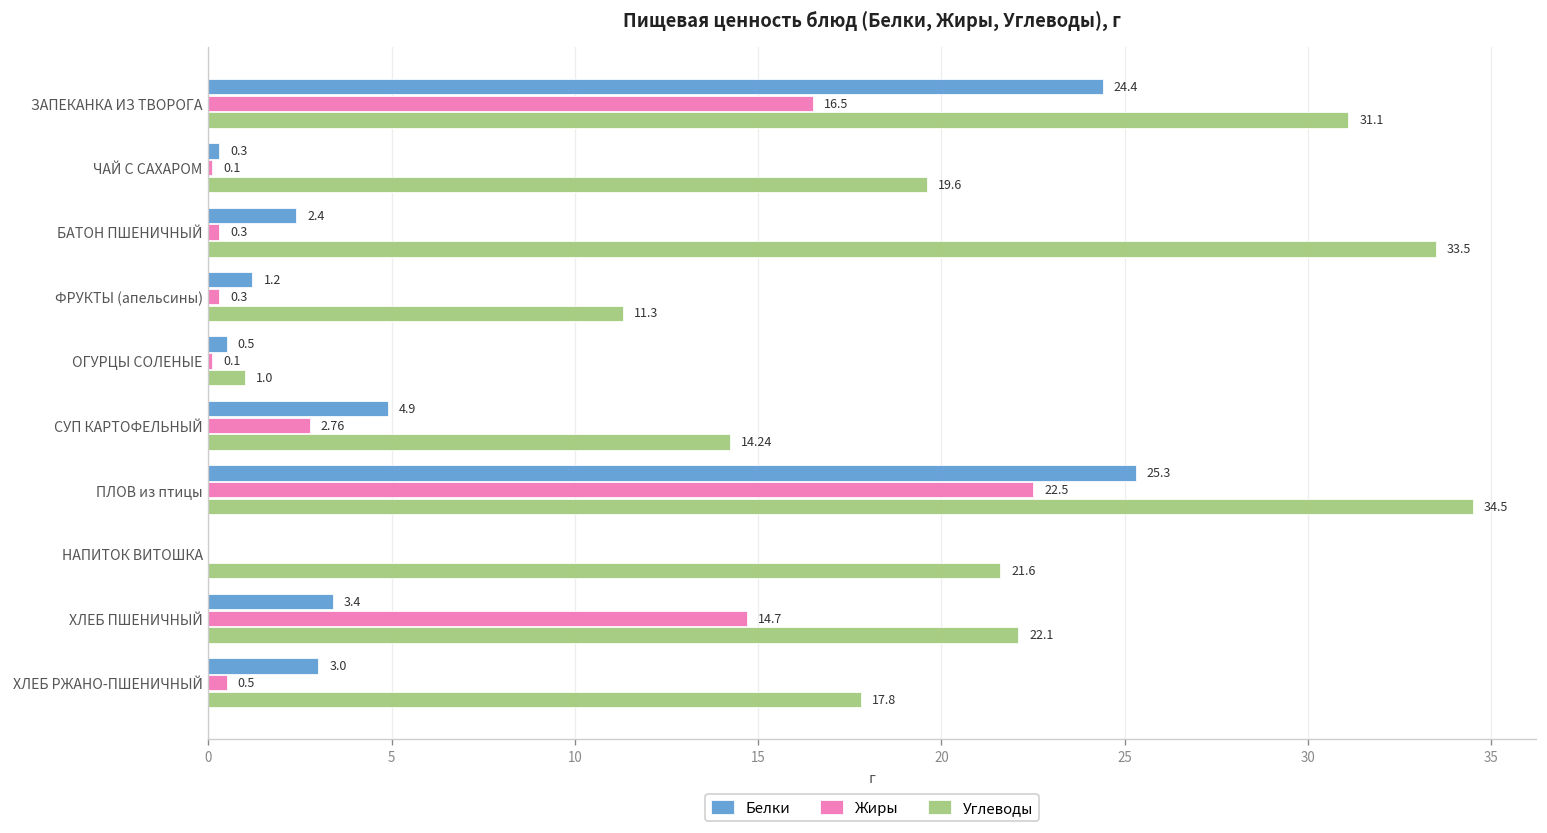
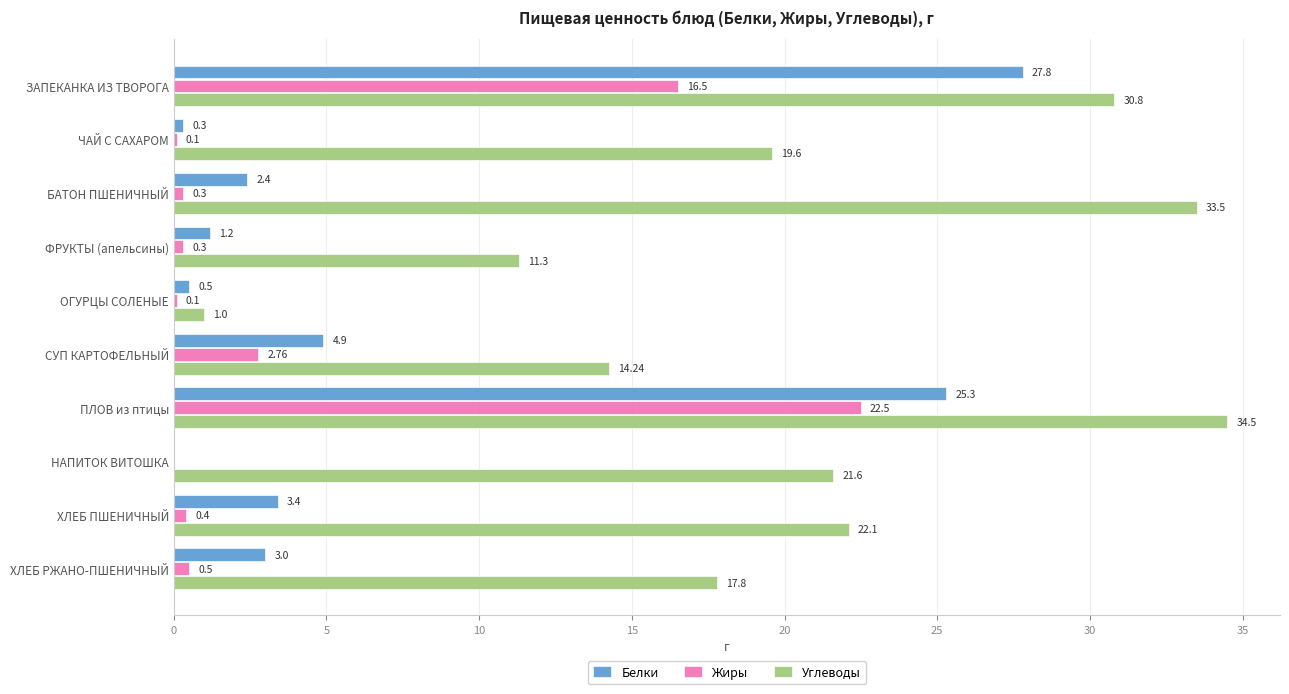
Белки, ЗАПЕКАНКА ИЗ ТВОРОГА: 24.4 -> 27.8
Углеводы, ЗАПЕКАНКА ИЗ ТВОРОГА: 31.1 -> 30.8
Жиры, ХЛЕБ ПШЕНИЧНЫЙ: 14.7 -> 0.4
